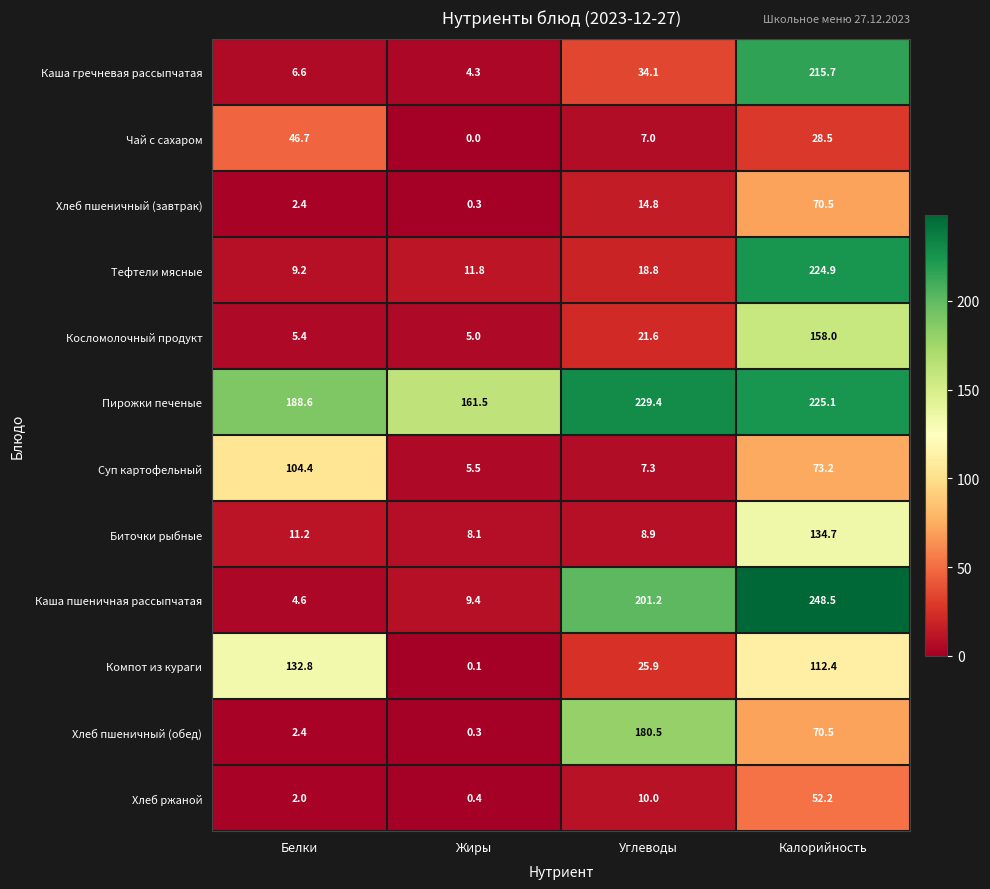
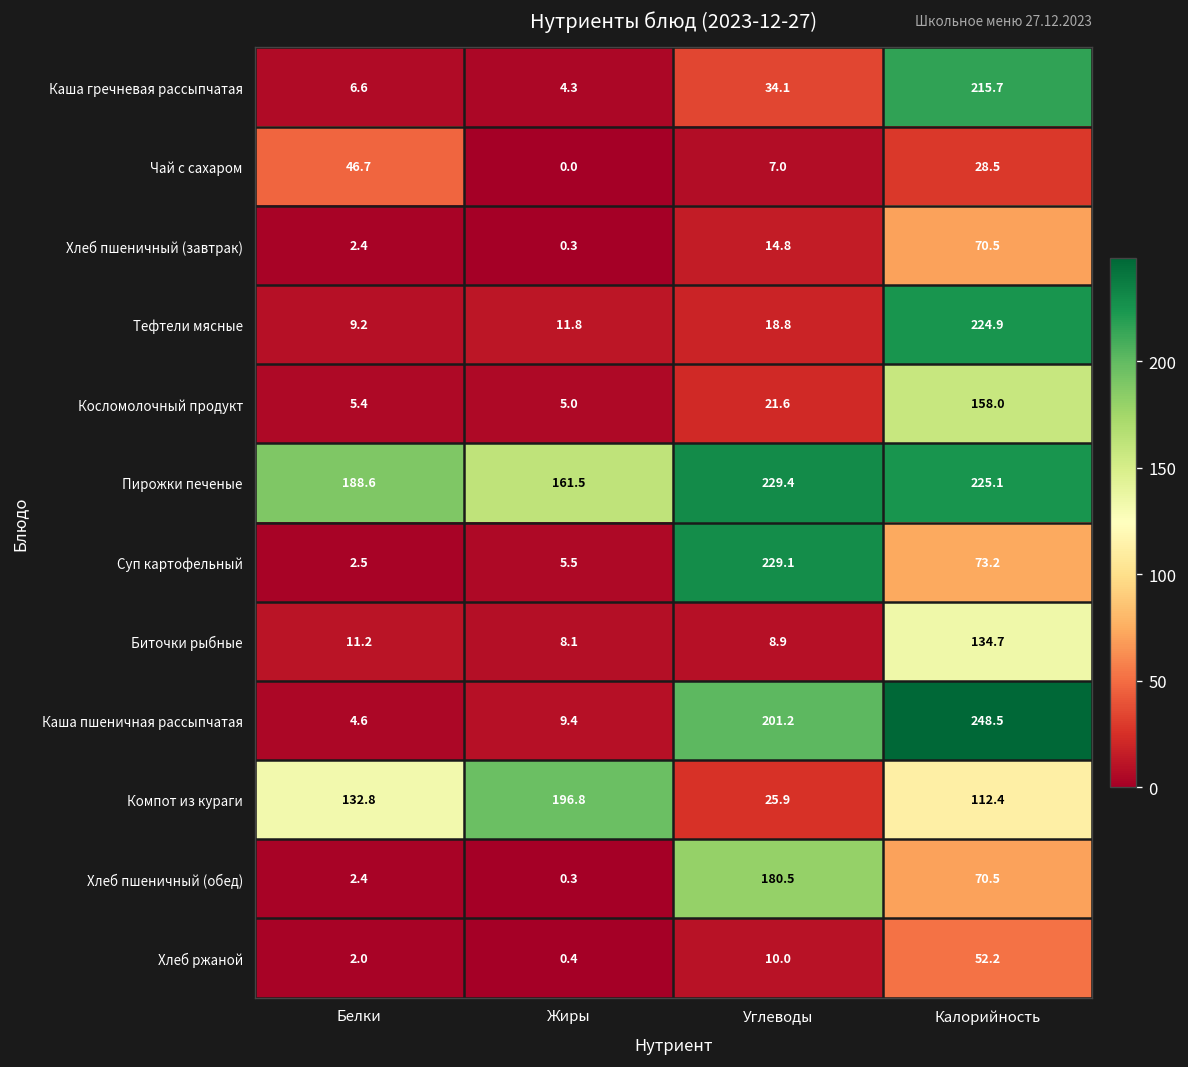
Суп картофельный, Белки: 104.4 -> 2.5
Суп картофельный, Углеводы: 7.3 -> 229.1
Компот из кураги, Жиры: 0.1 -> 196.8
